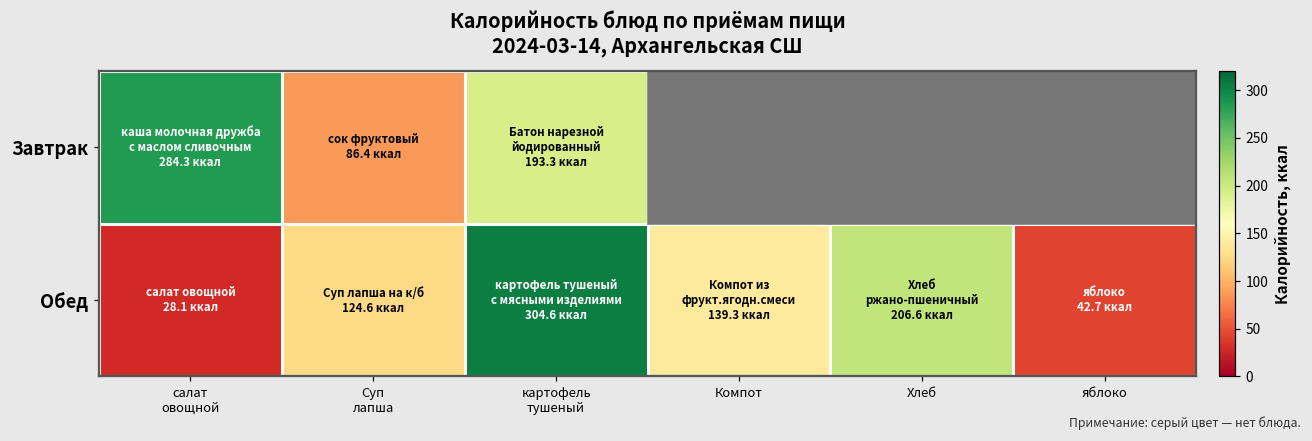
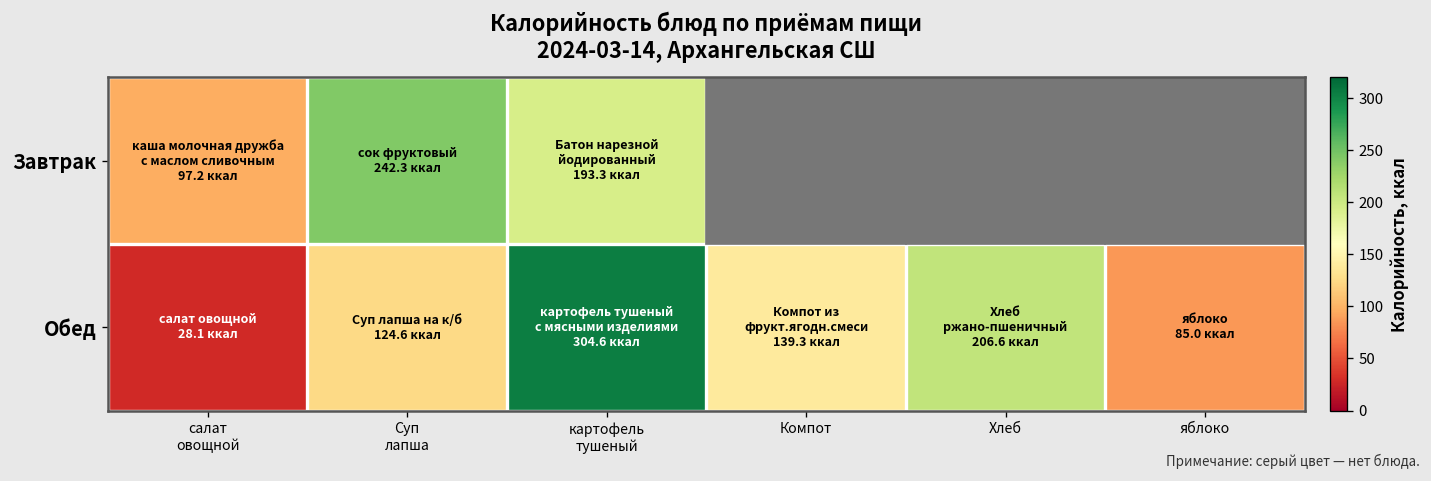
Завтрак, салат овощной: 284.3 -> 97.2
Завтрак, Суп лапша: 86.4 -> 242.3
Обед, яблоко: 42.7 -> 85.0
